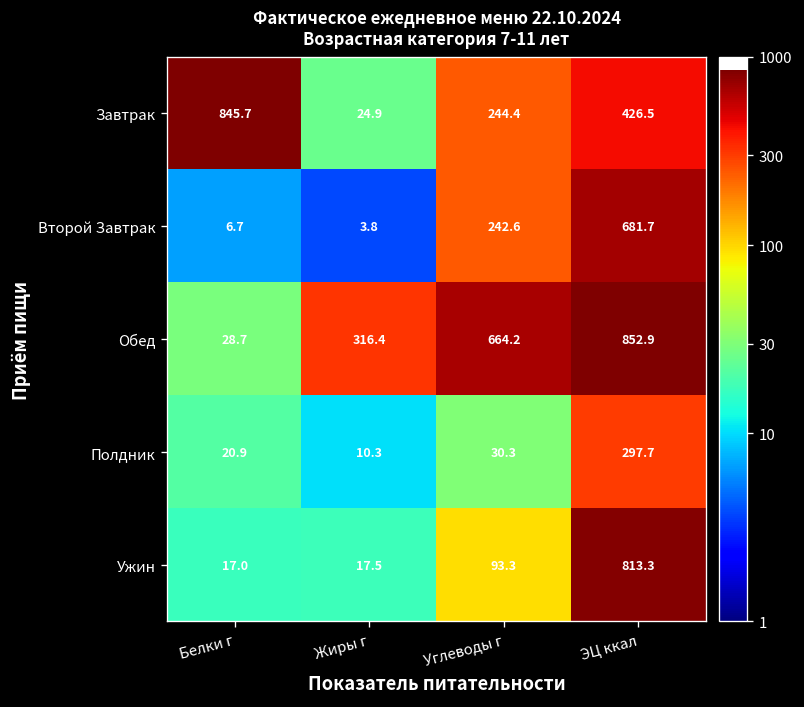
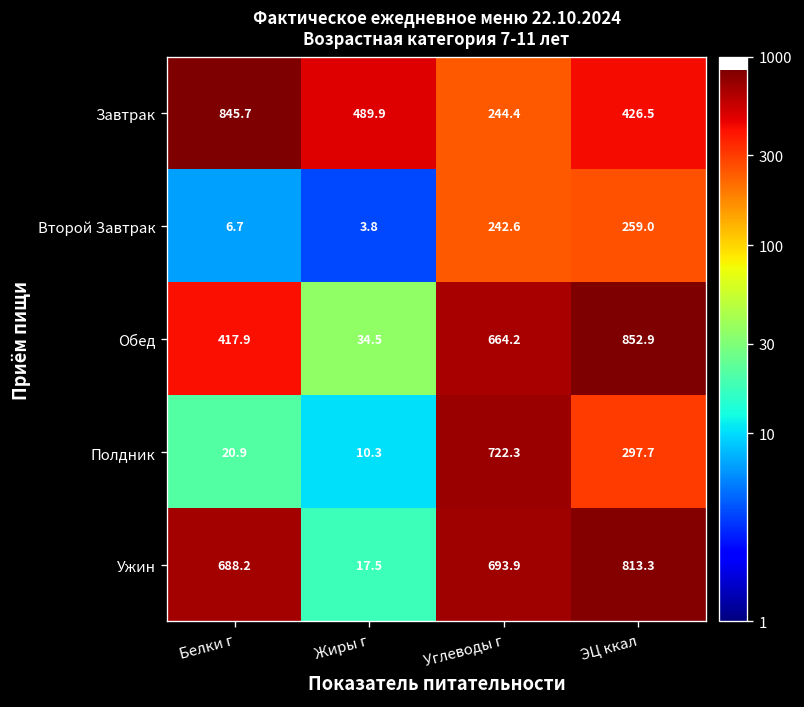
Завтрак, Жиры г: 24.9 -> 489.9
Второй Завтрак, ЭЦ ккал: 681.7 -> 259.0
Обед, Белки г: 28.7 -> 417.9
Обед, Жиры г: 316.4 -> 34.5
Полдник, Углеводы г: 30.3 -> 722.3
Ужин, Белки г: 17.0 -> 688.2
Ужин, Углеводы г: 93.3 -> 693.9
